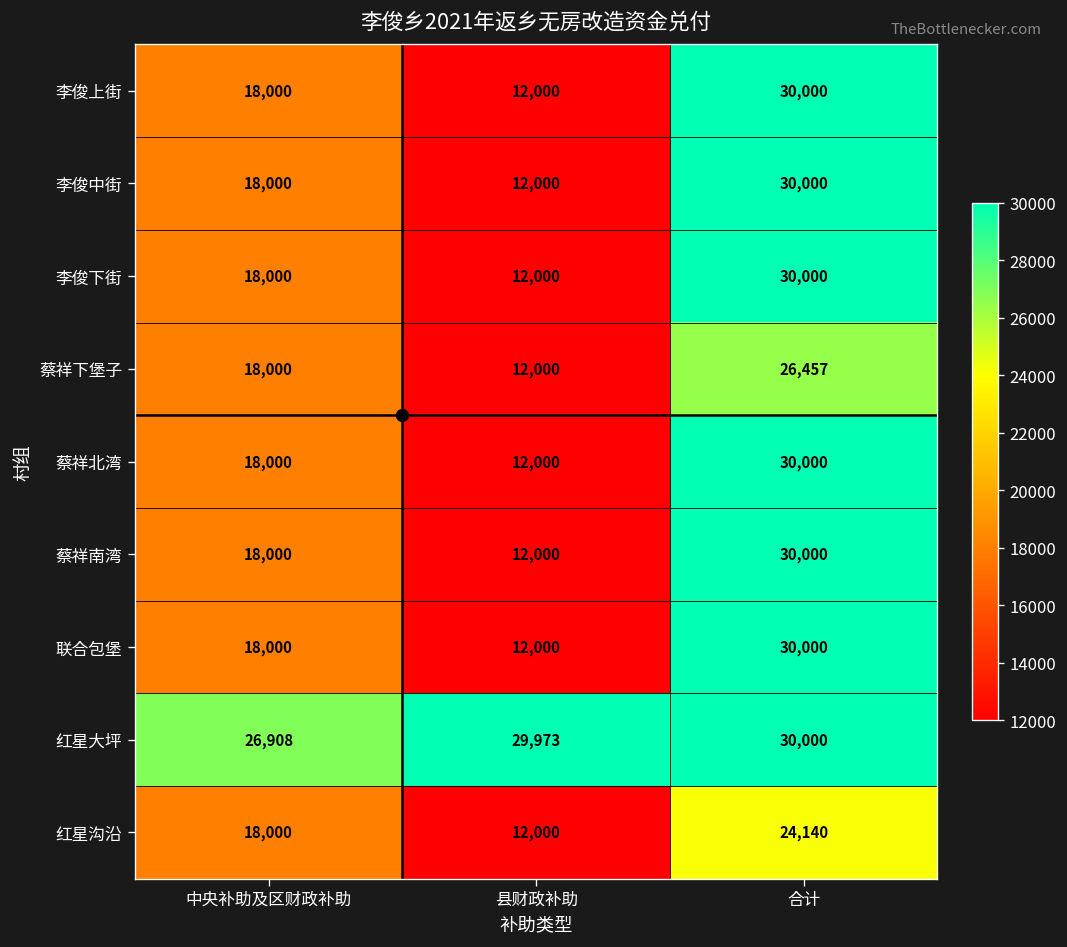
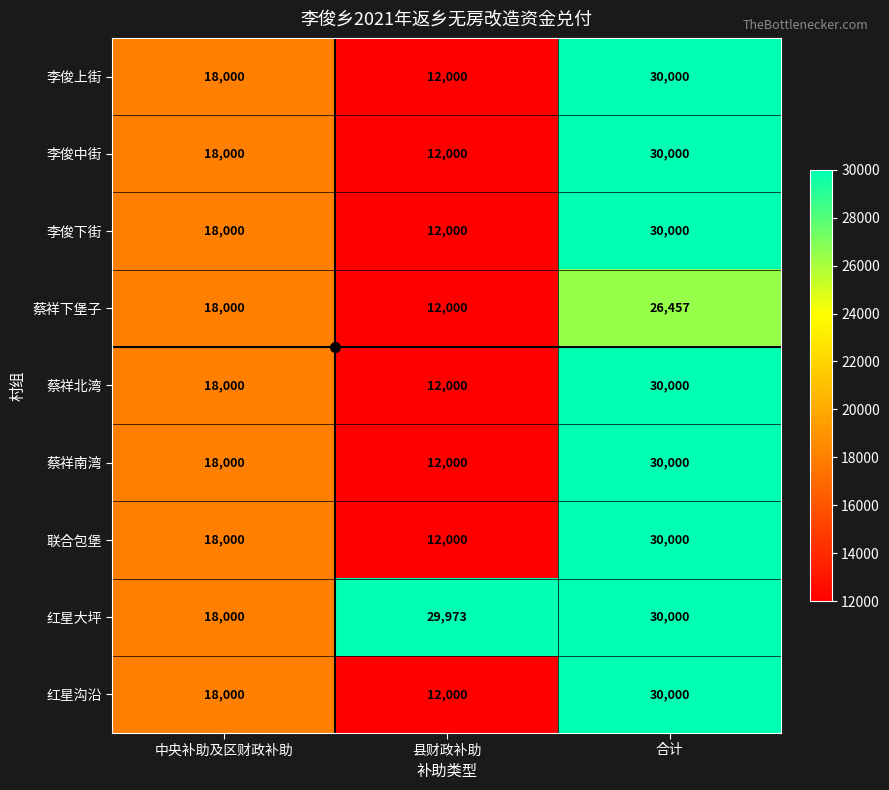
红星大坪, 中央补助及区财政补助: 26,908 -> 18,000
红星沟沿, 合计: 24,140 -> 30,000
